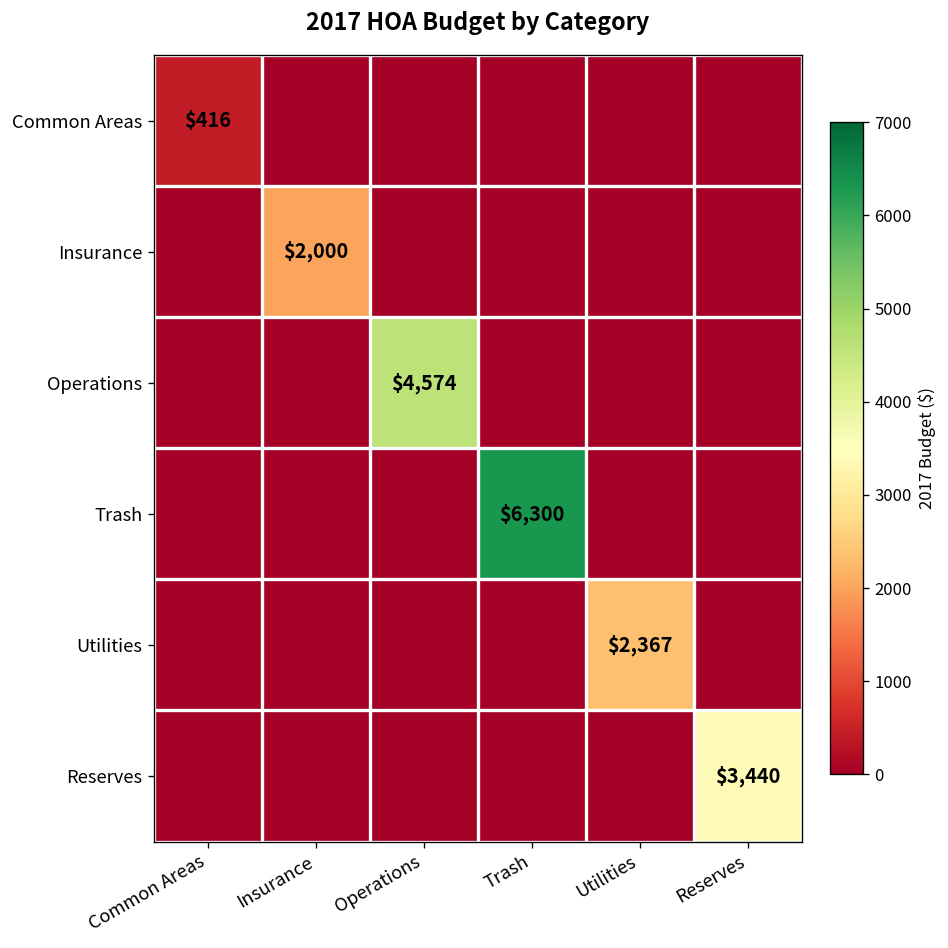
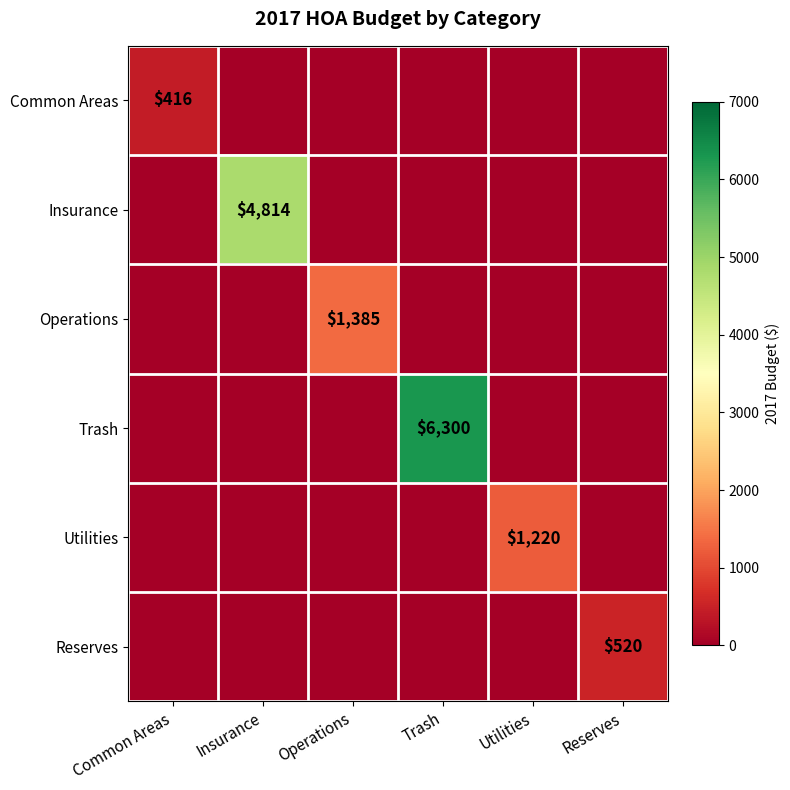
Insurance, Insurance: $2,000 -> $4,814
Operations, Operations: $4,574 -> $1,385
Utilities, Utilities: $2,367 -> $1,220
Reserves, Reserves: $3,440 -> $520
